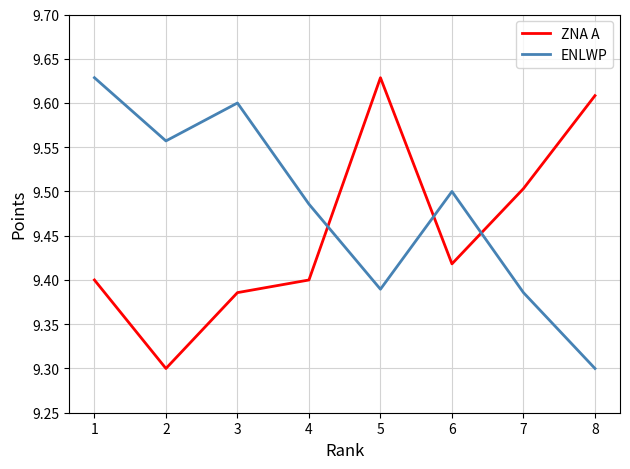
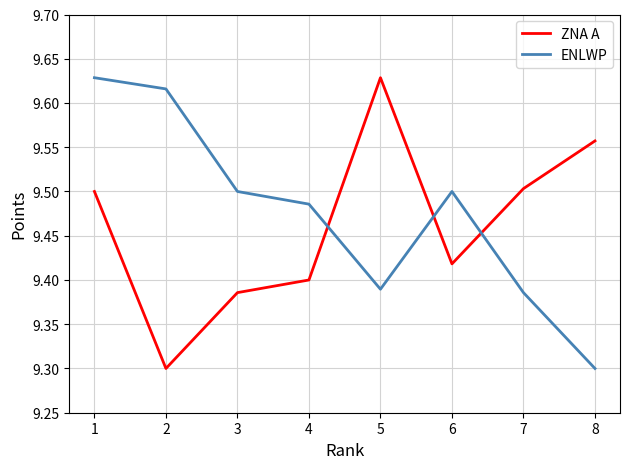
ZNA A, 1: 9.4 -> 9.5
ENLWP, 2: 9.56 -> 9.62
ENLWP, 3: 9.6 -> 9.5
ZNA A, 8: 9.61 -> 9.56
